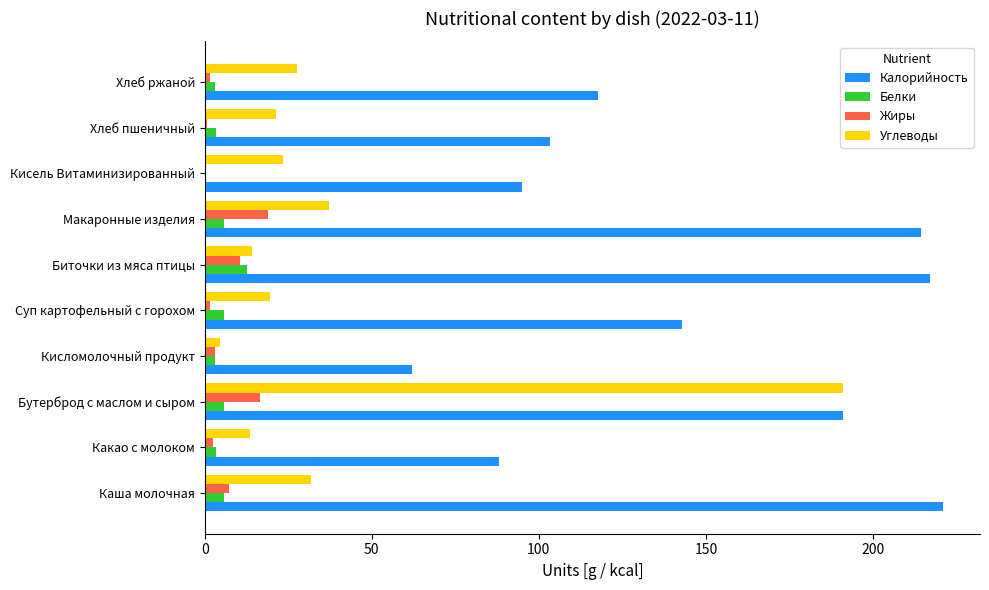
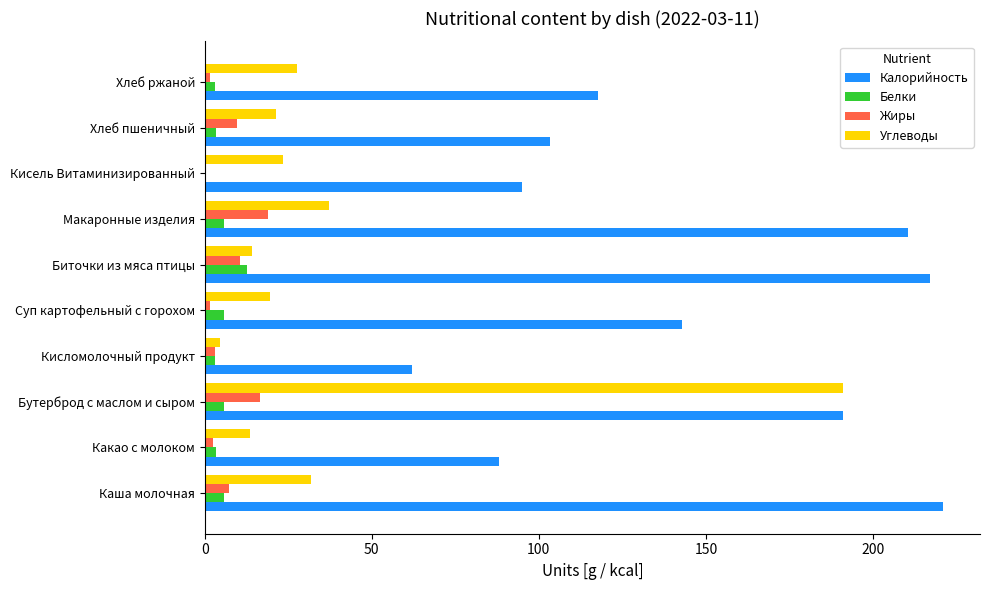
Жиры, Хлеб пшеничный: 1 -> 10
Калорийность, Макаронные изделия: 214 -> 211
